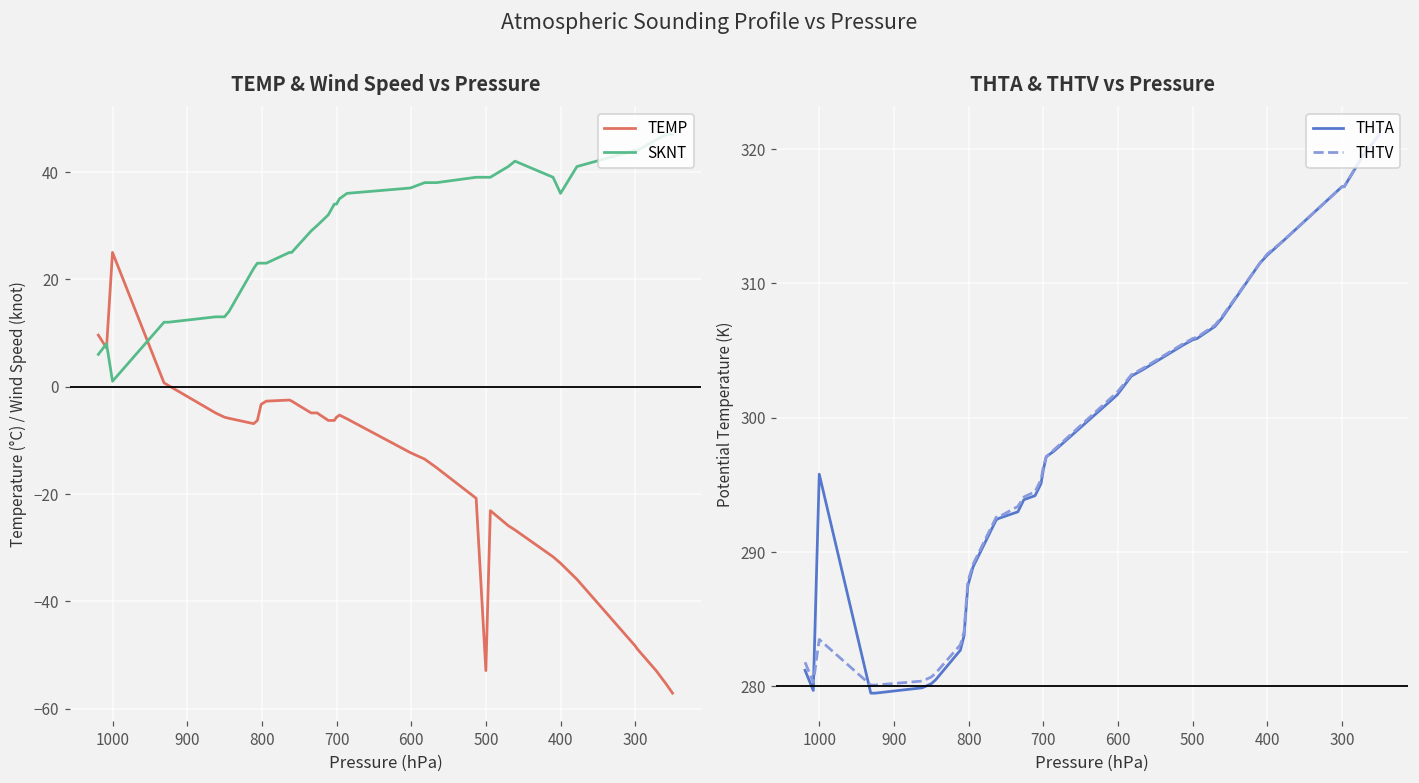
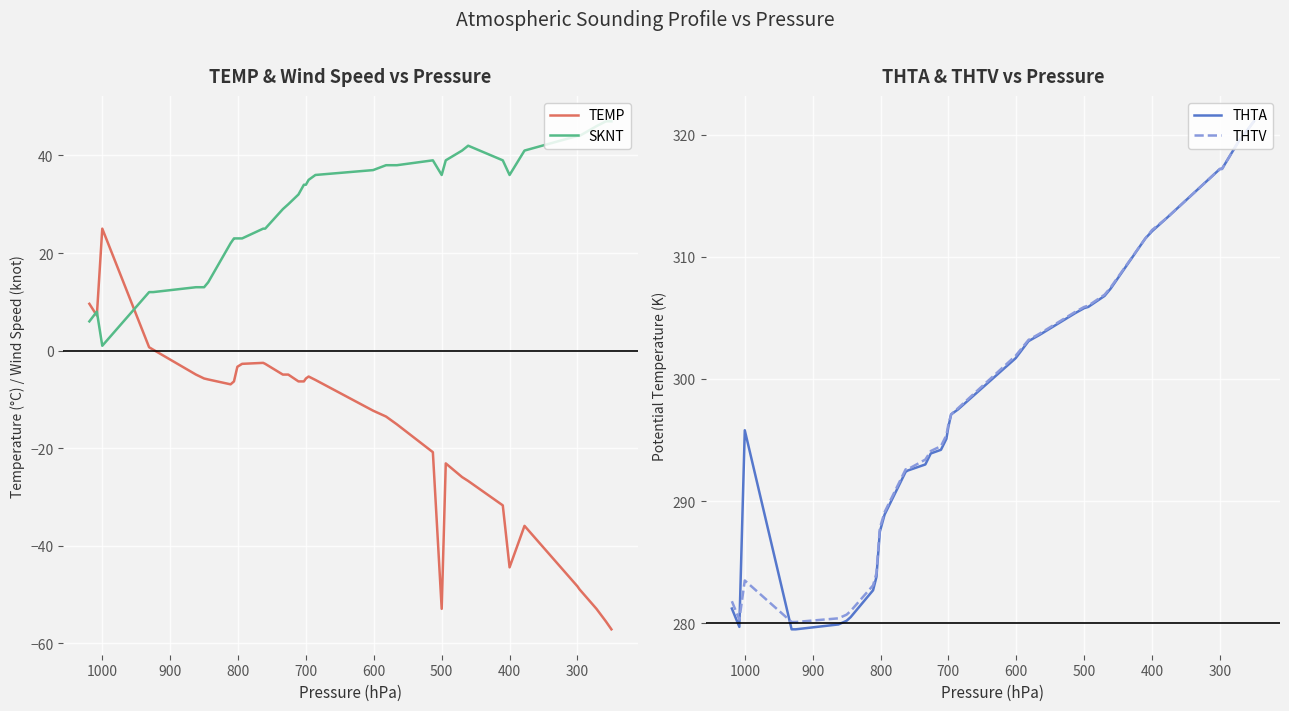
TEMP & Wind Speed vs Pressure, SKNT, 500: 39 -> 36
TEMP & Wind Speed vs Pressure, TEMP, 400: -33 -> -44
